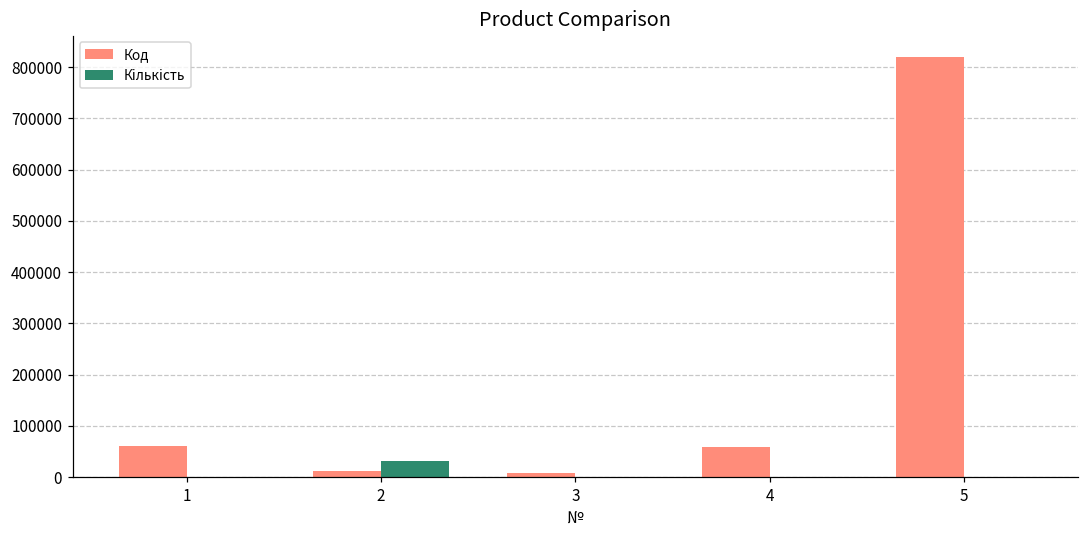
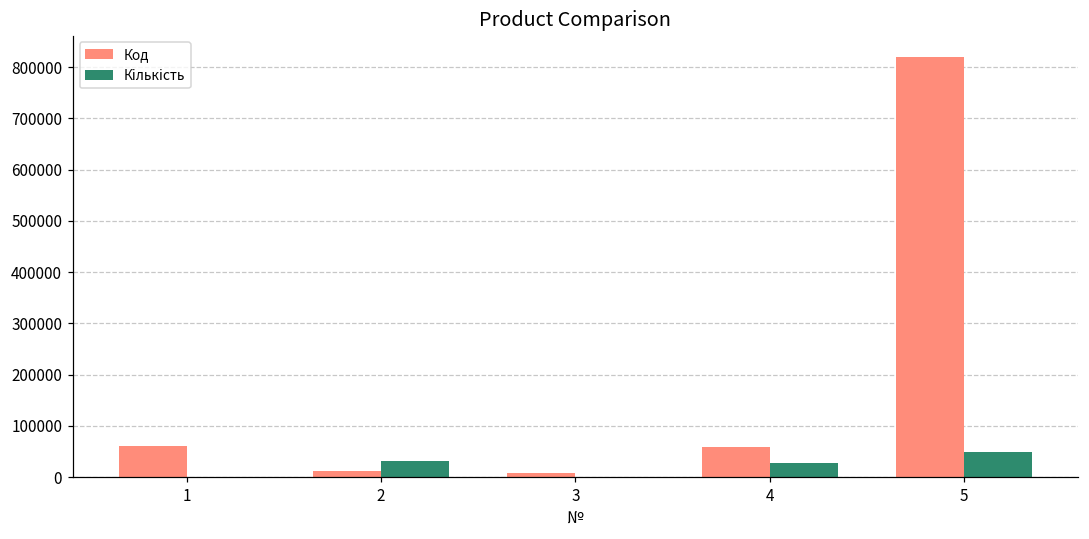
Кількість, 4: 0 -> 30000
Кількість, 5: 0 -> 50000
